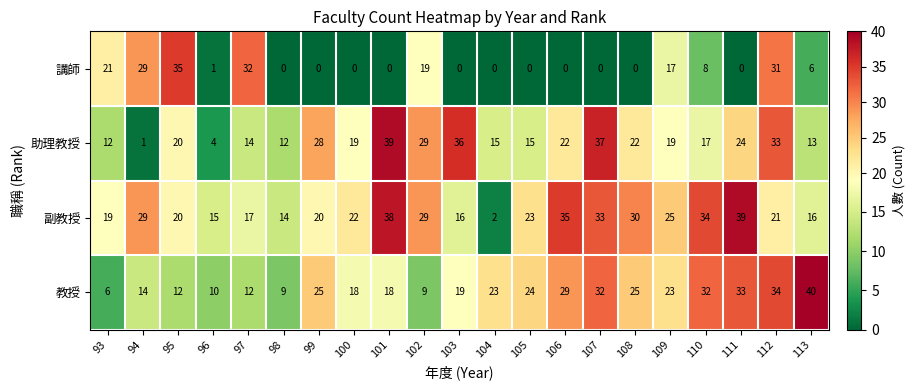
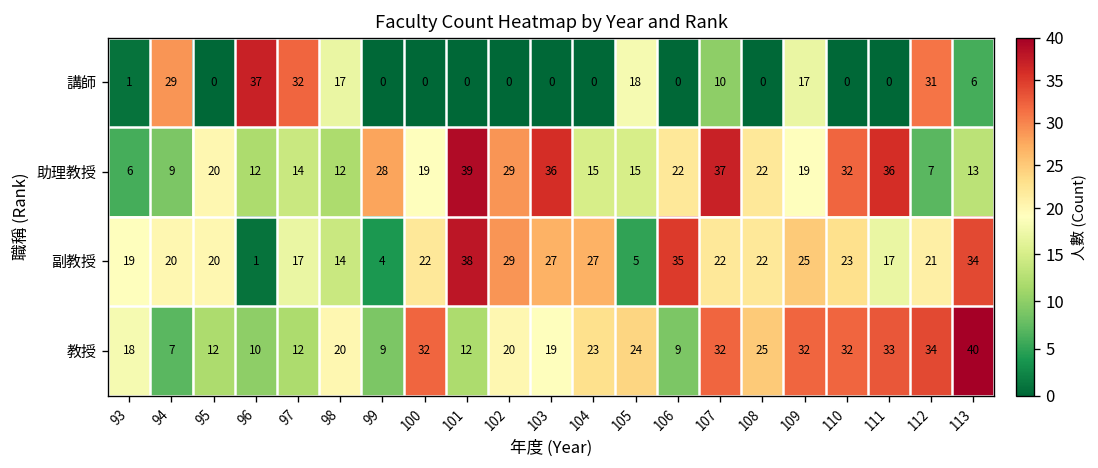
講師, 93: 21 -> 1
講師, 95: 35 -> 0
講師, 96: 1 -> 37
講師, 98: 0 -> 17
講師, 102: 19 -> 0
講師, 105: 0 -> 18
講師, 107: 0 -> 10
講師, 110: 8 -> 0
助理教授, 93: 12 -> 6
助理教授, 94: 1 -> 9
助理教授, 96: 4 -> 12
助理教授, 110: 17 -> 32
助理教授, 111: 24 -> 36
助理教授, 112: 33 -> 7
副教授, 94: 29 -> 20
副教授, 96: 15 -> 1
副教授, 99: 20 -> 4
副教授, 103: 16 -> 27
副教授, 104: 2 -> 27
副教授, 105: 23 -> 5
副教授, 107: 33 -> 22
副教授, 108: 30 -> 22
副教授, 110: 34 -> 23
副教授, 111: 39 -> 17
副教授, 113: 16 -> 34
教授, 93: 6 -> 18
教授, 94: 14 -> 7
教授, 98: 9 -> 20
教授, 99: 25 -> 9
教授, 100: 18 -> 32
教授, 101: 18 -> 12
教授, 102: 9 -> 20
教授, 106: 29 -> 9
教授, 109: 23 -> 32
